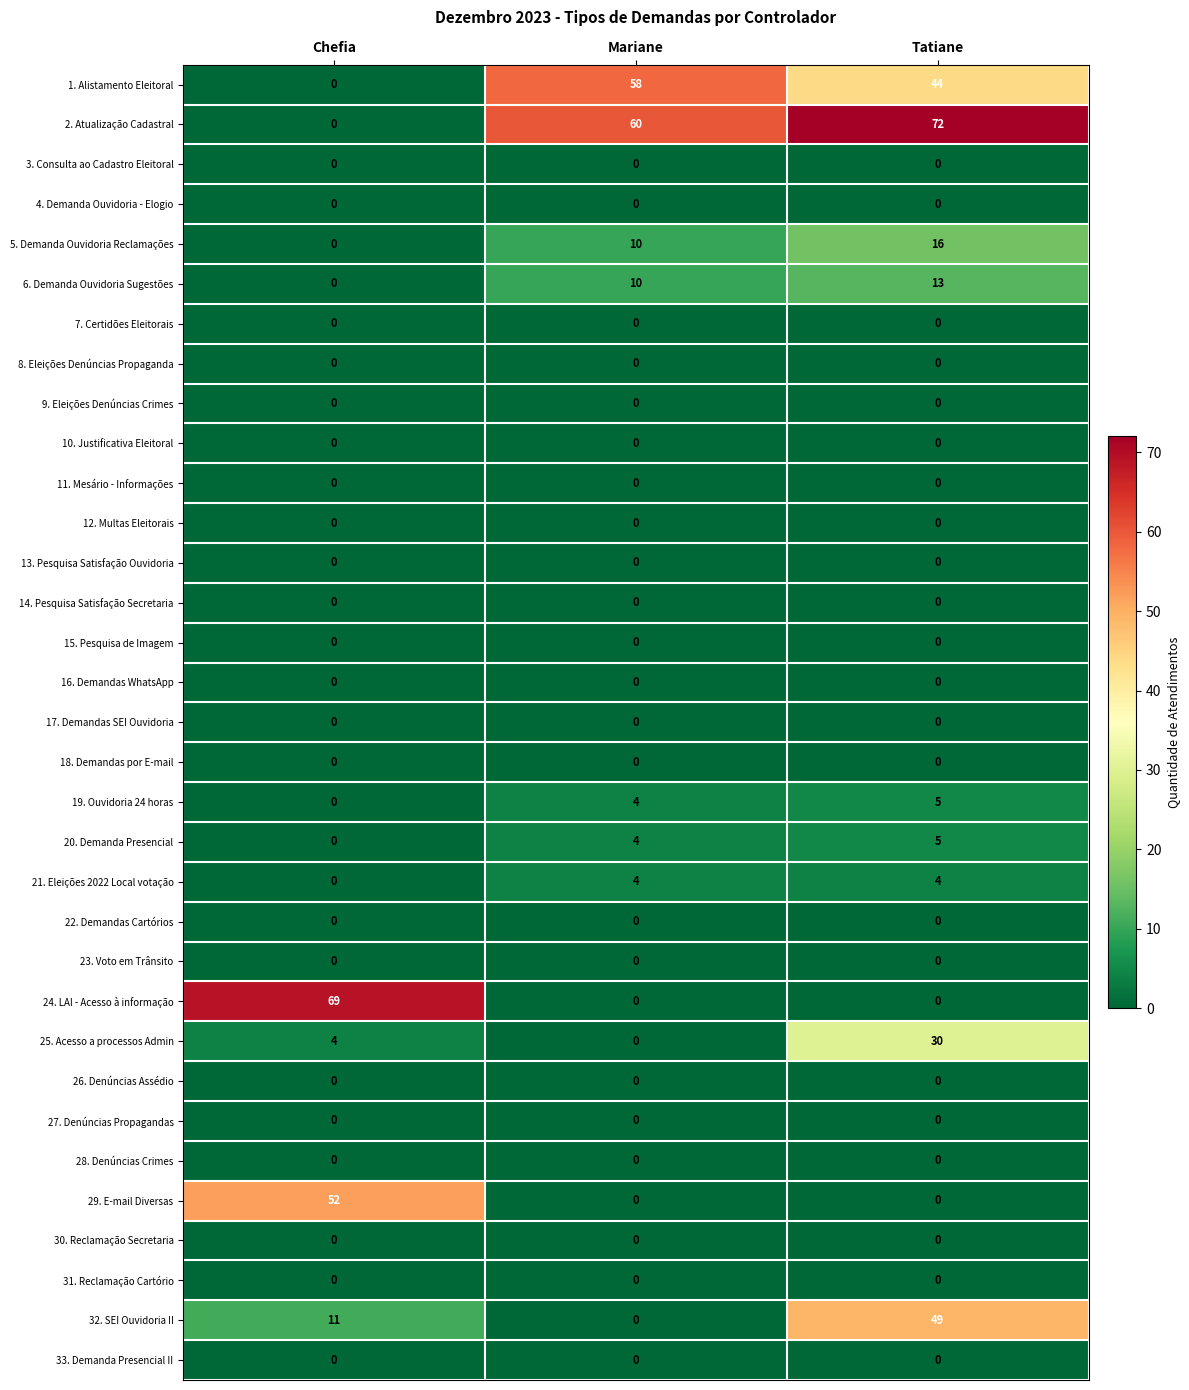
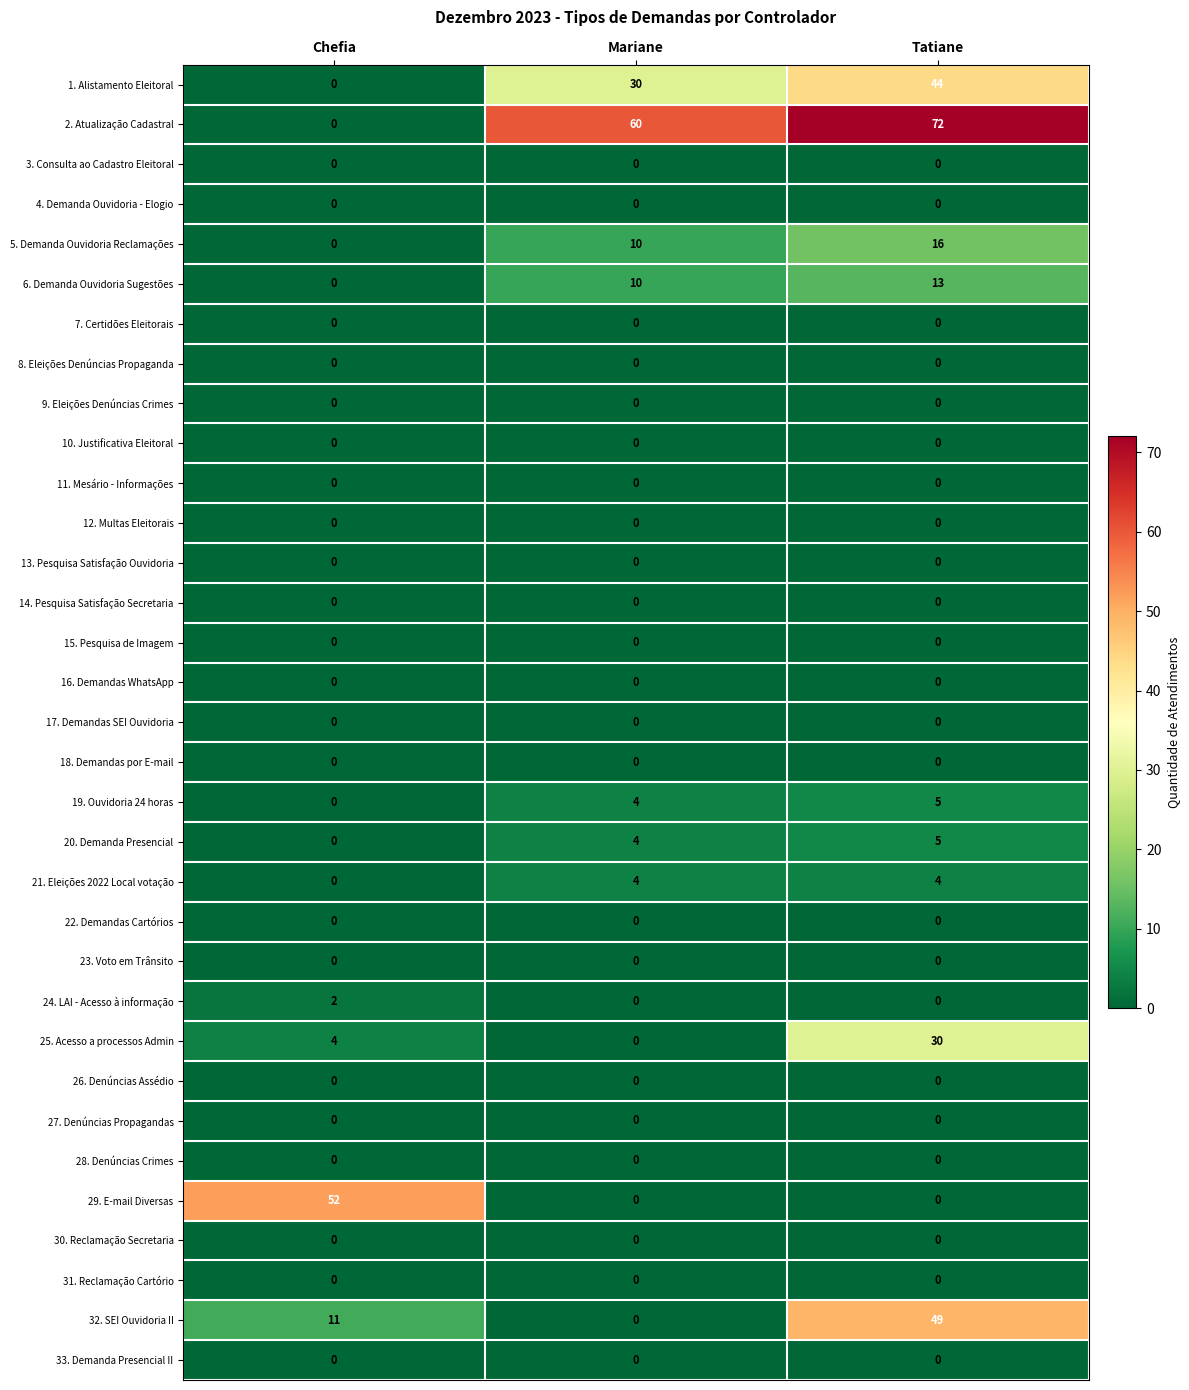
1. Alistamento Eleitoral, Mariane: 58 -> 30
24. LAI - Acesso à informação, Chefia: 69 -> 2
